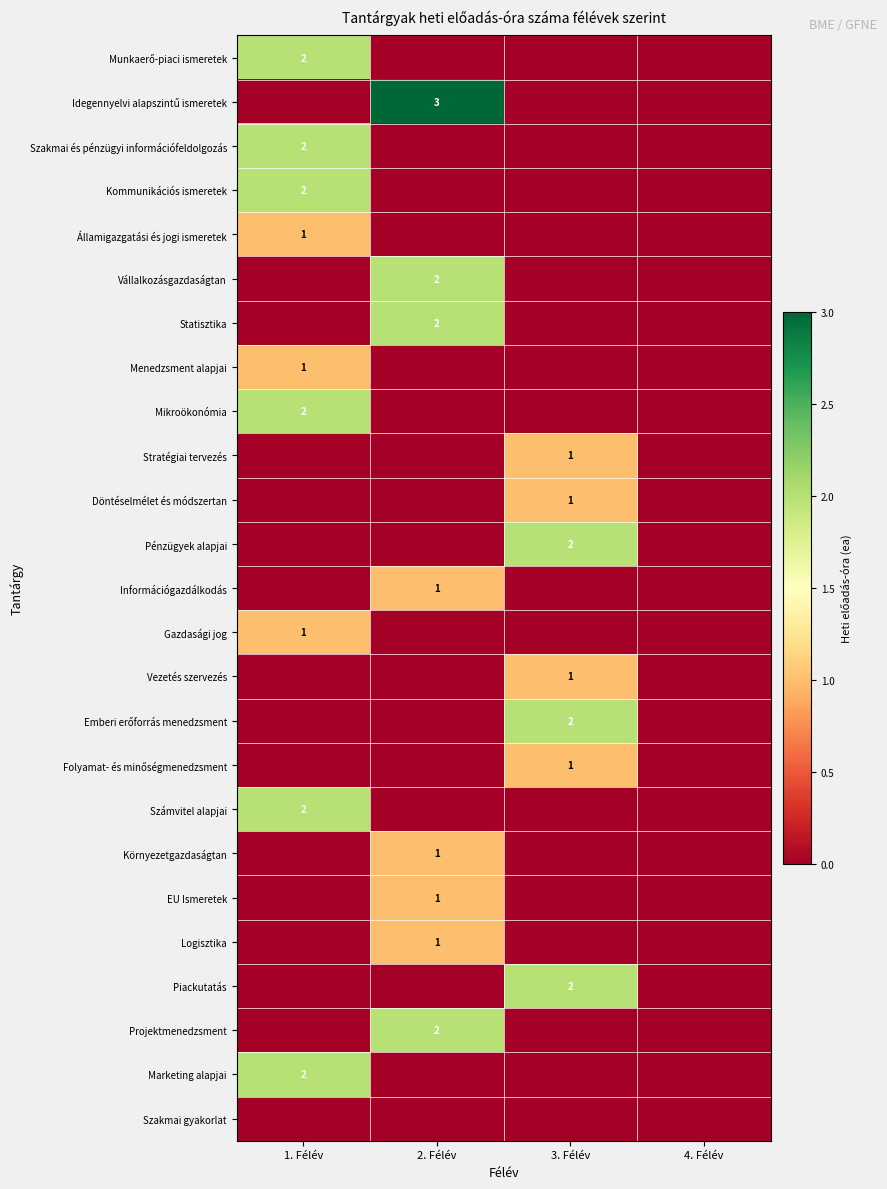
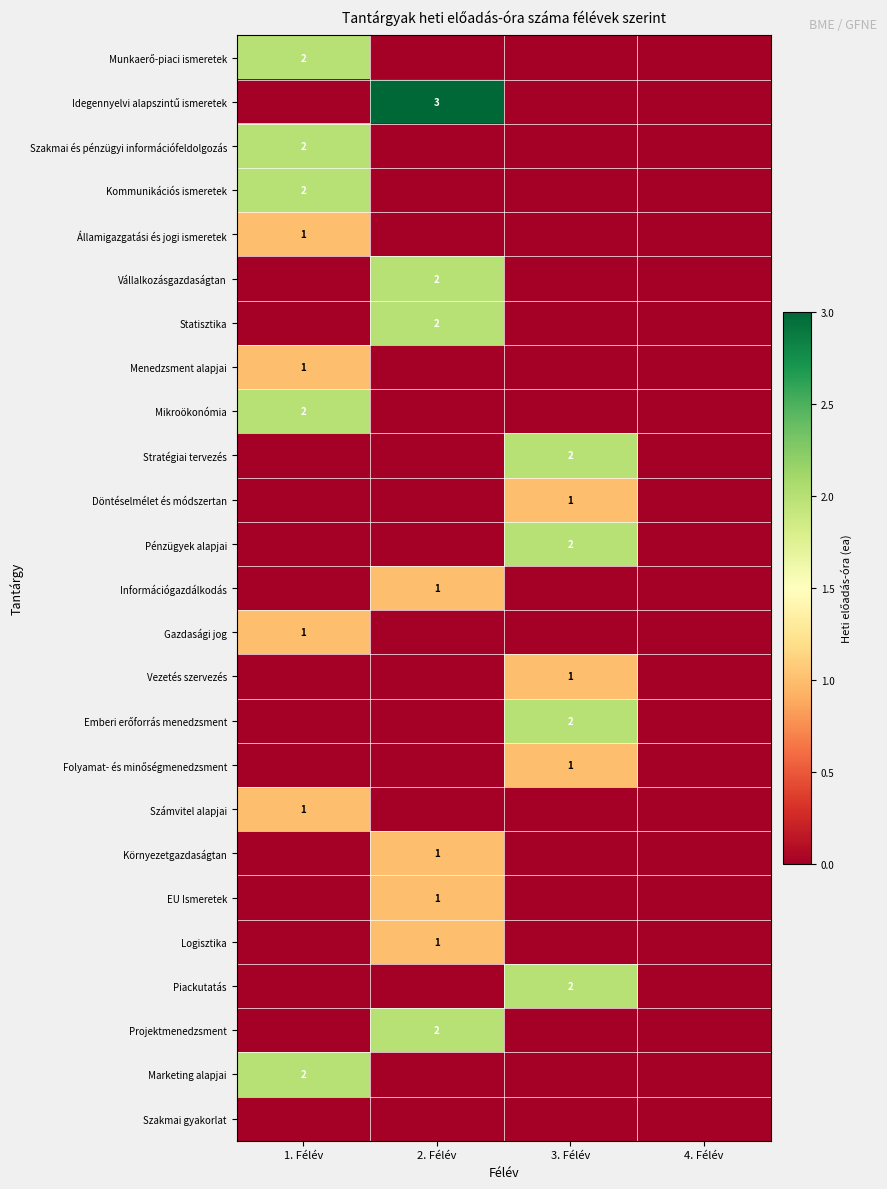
Stratégiai tervezés, 3. Félév: 1 -> 2
Számvitel alapjai, 1. Félév: 2 -> 1
